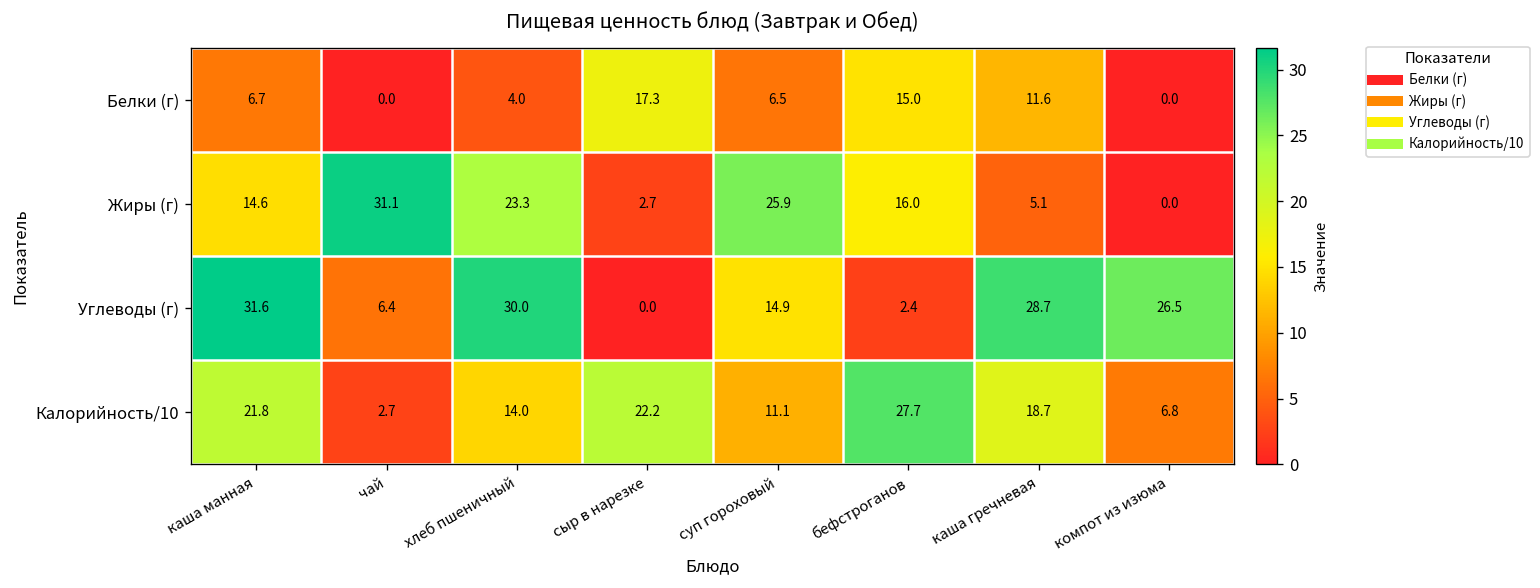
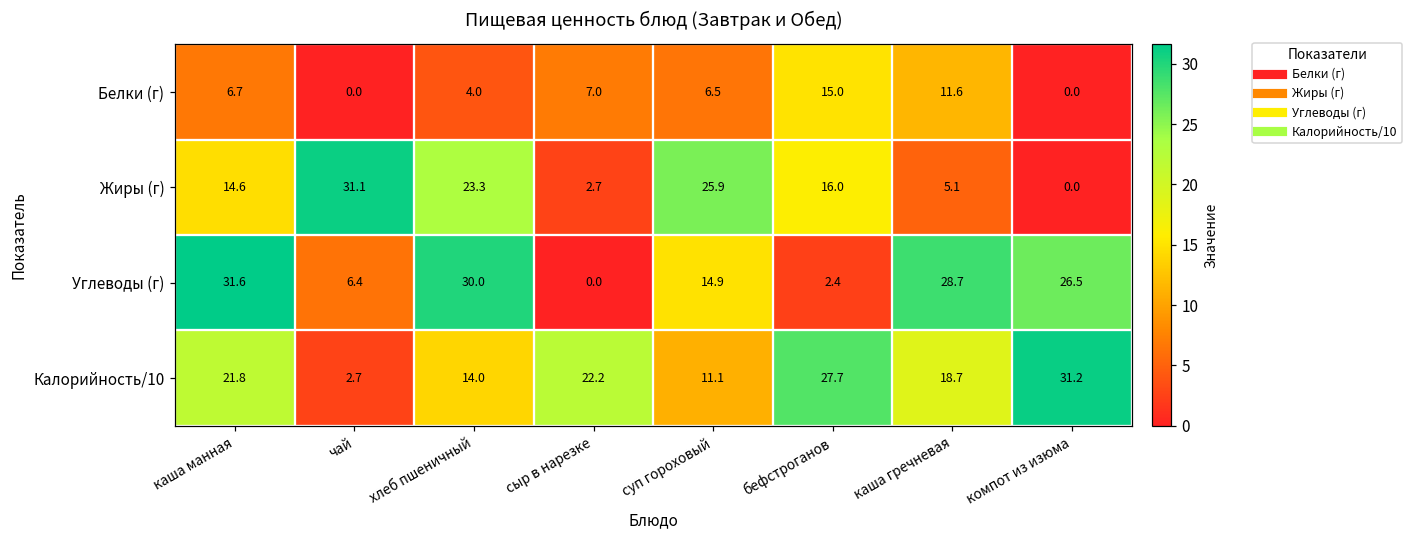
Белки (г), сыр в нарезке: 17.3 -> 7.0
Калорийность/10, компот из изюма: 6.8 -> 31.2
